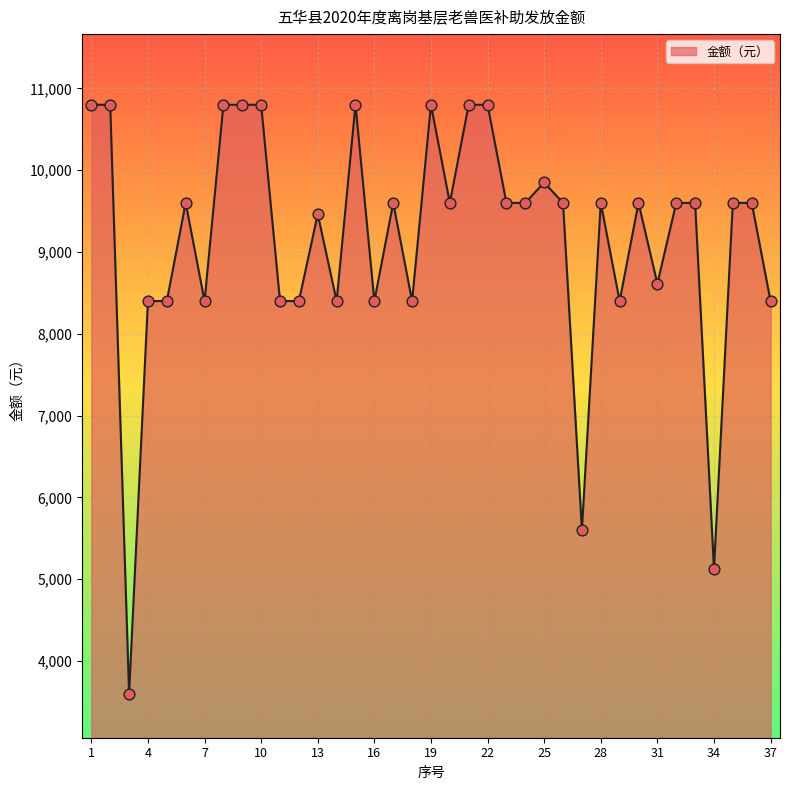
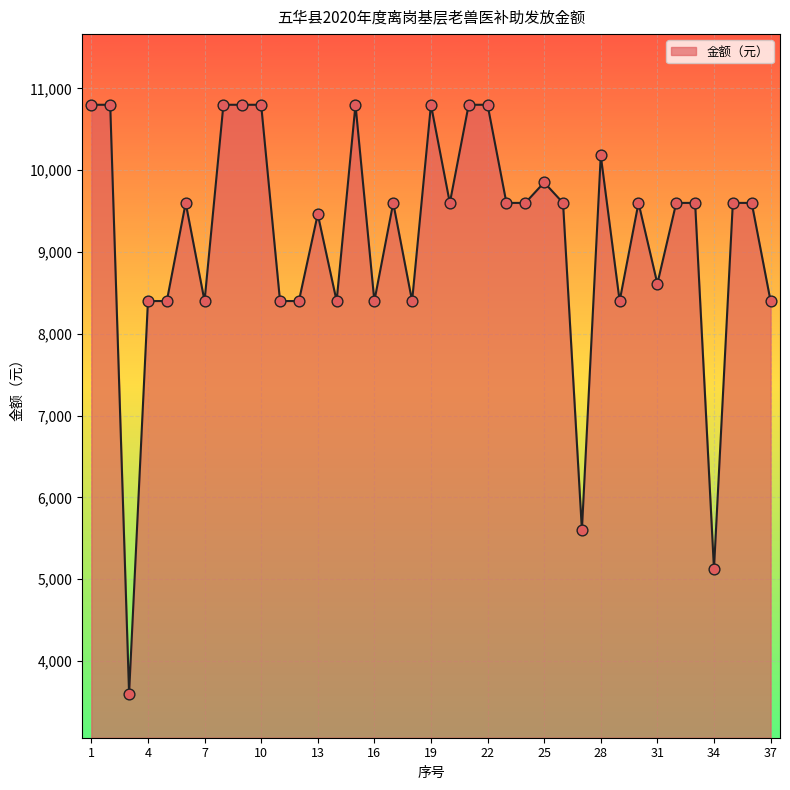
28: 9,600 -> 10,200
